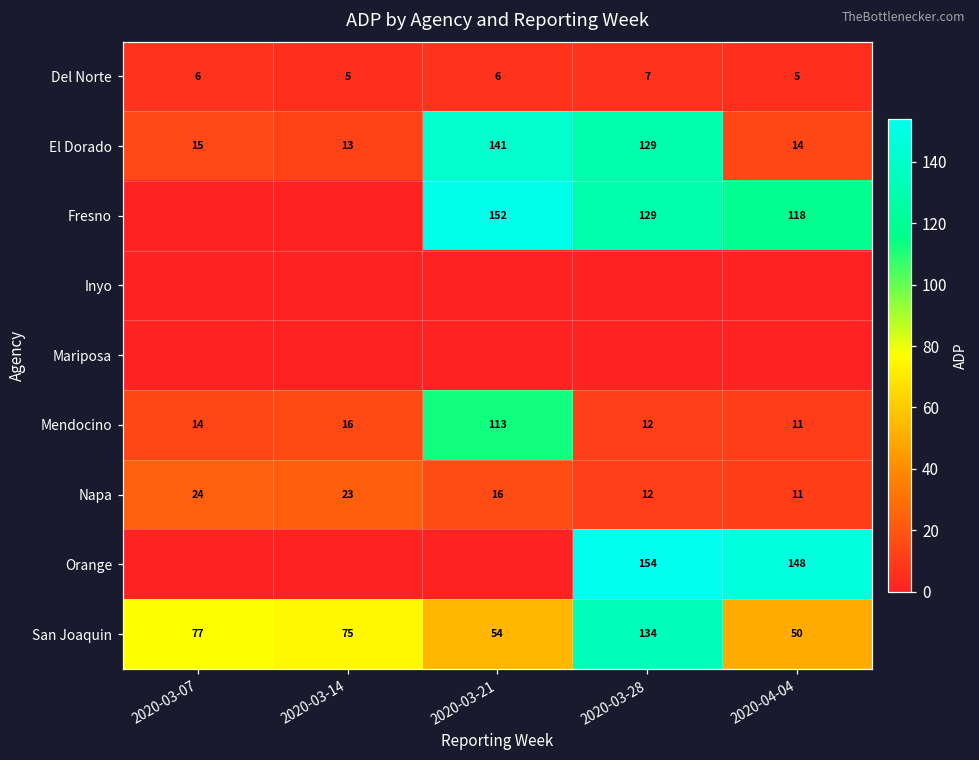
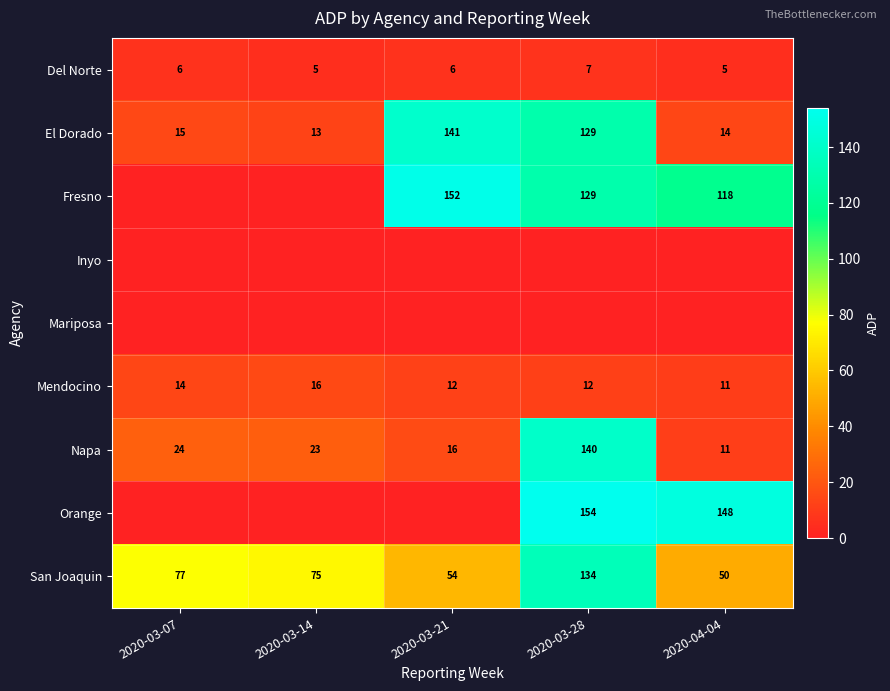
Mendocino, 2020-03-21: 113 -> 12
Napa, 2020-03-28: 12 -> 140
